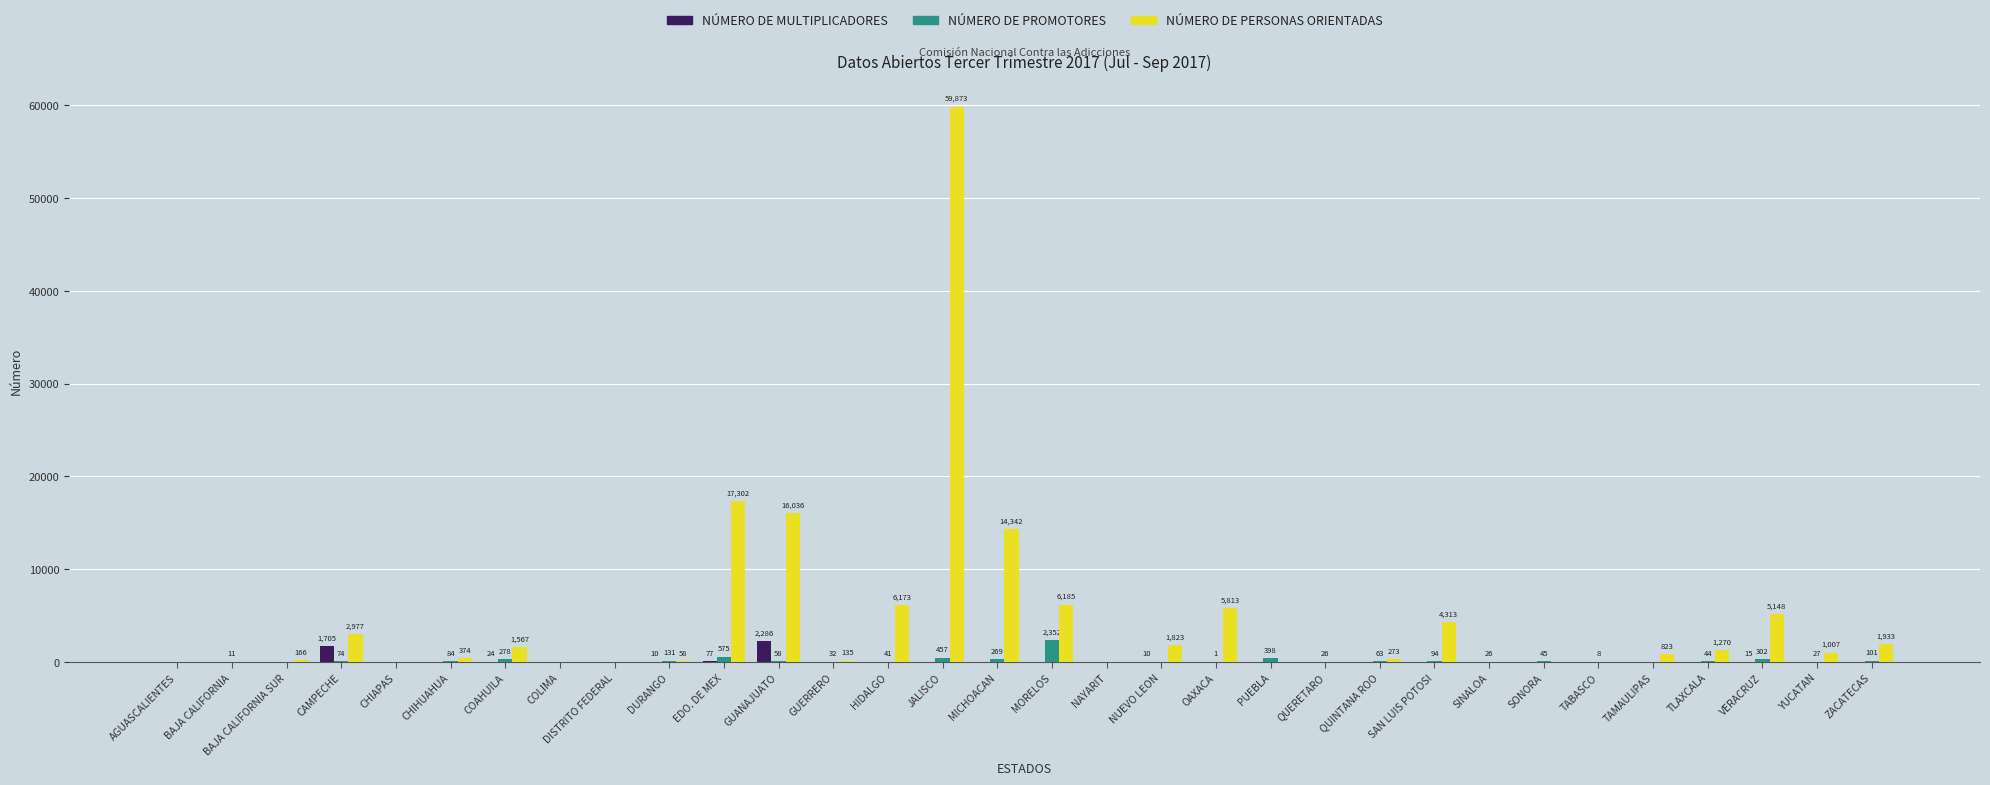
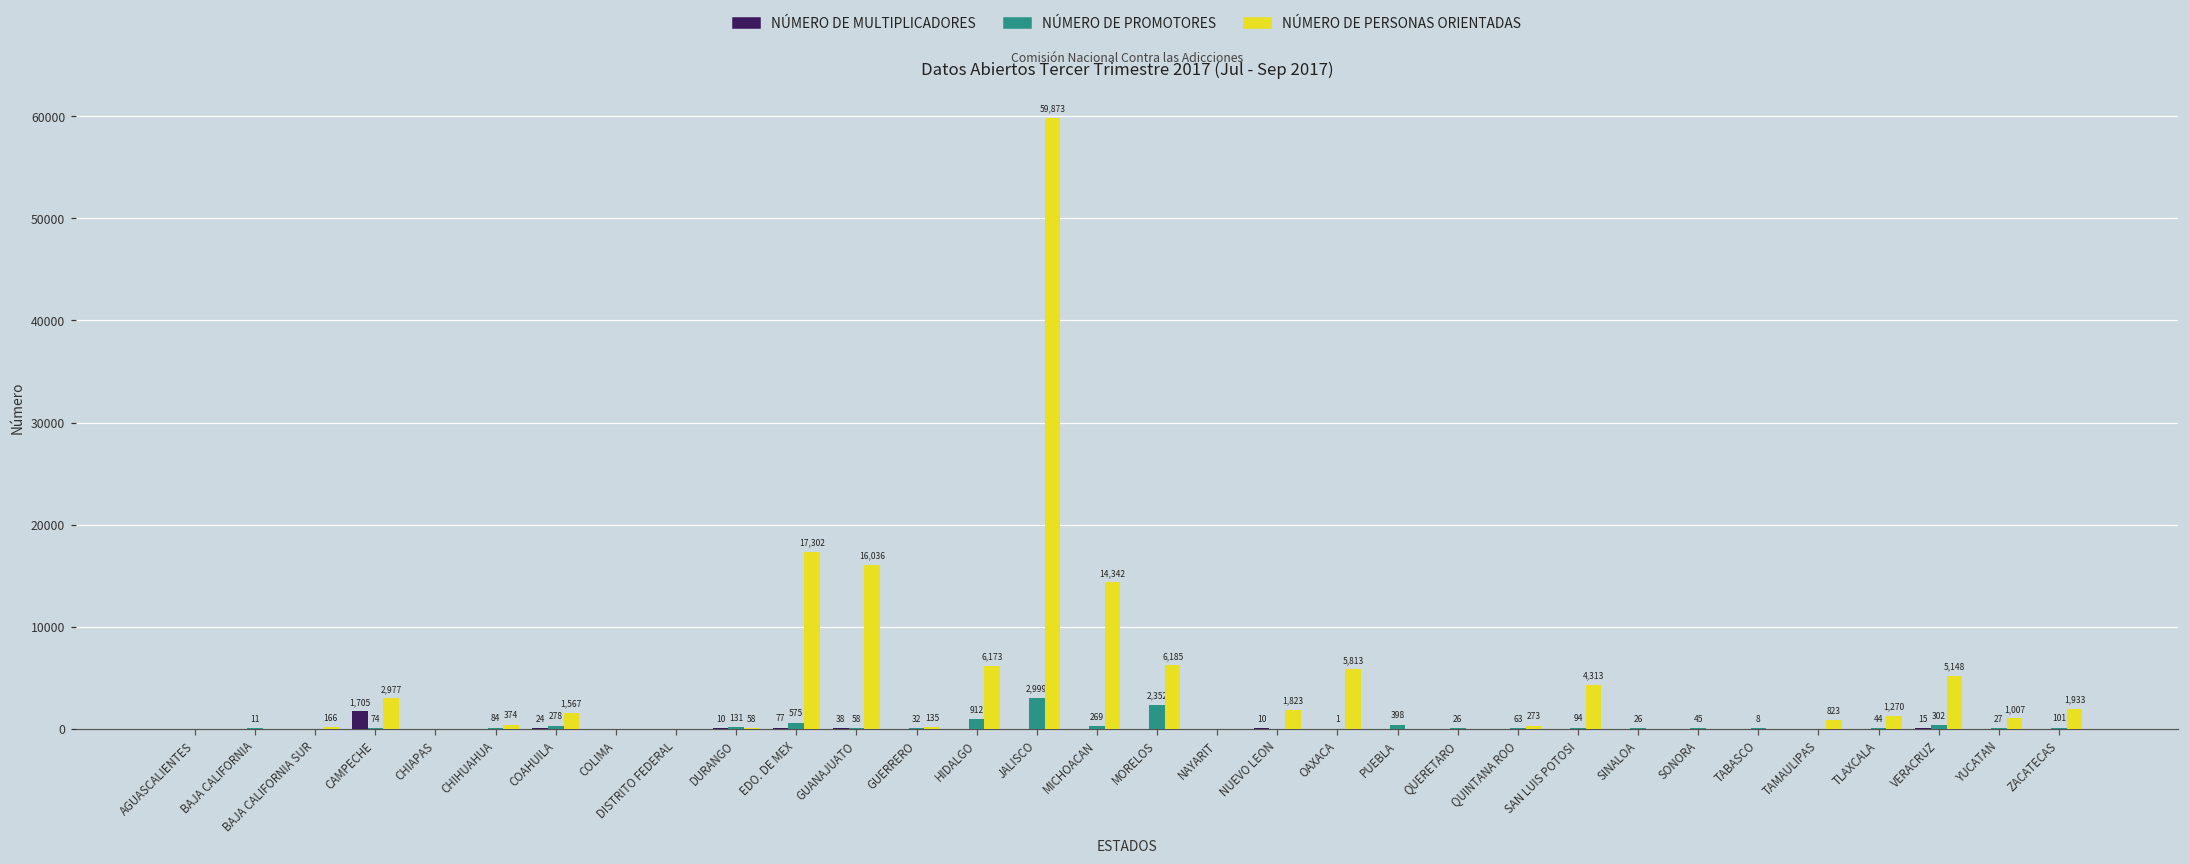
NÚMERO DE MULTIPLICADORES, GUANAJUATO: 2,286 -> 38
NÚMERO DE PROMOTORES, HIDALGO: 41 -> 912
NÚMERO DE PROMOTORES, JALISCO: 457 -> 2,999
